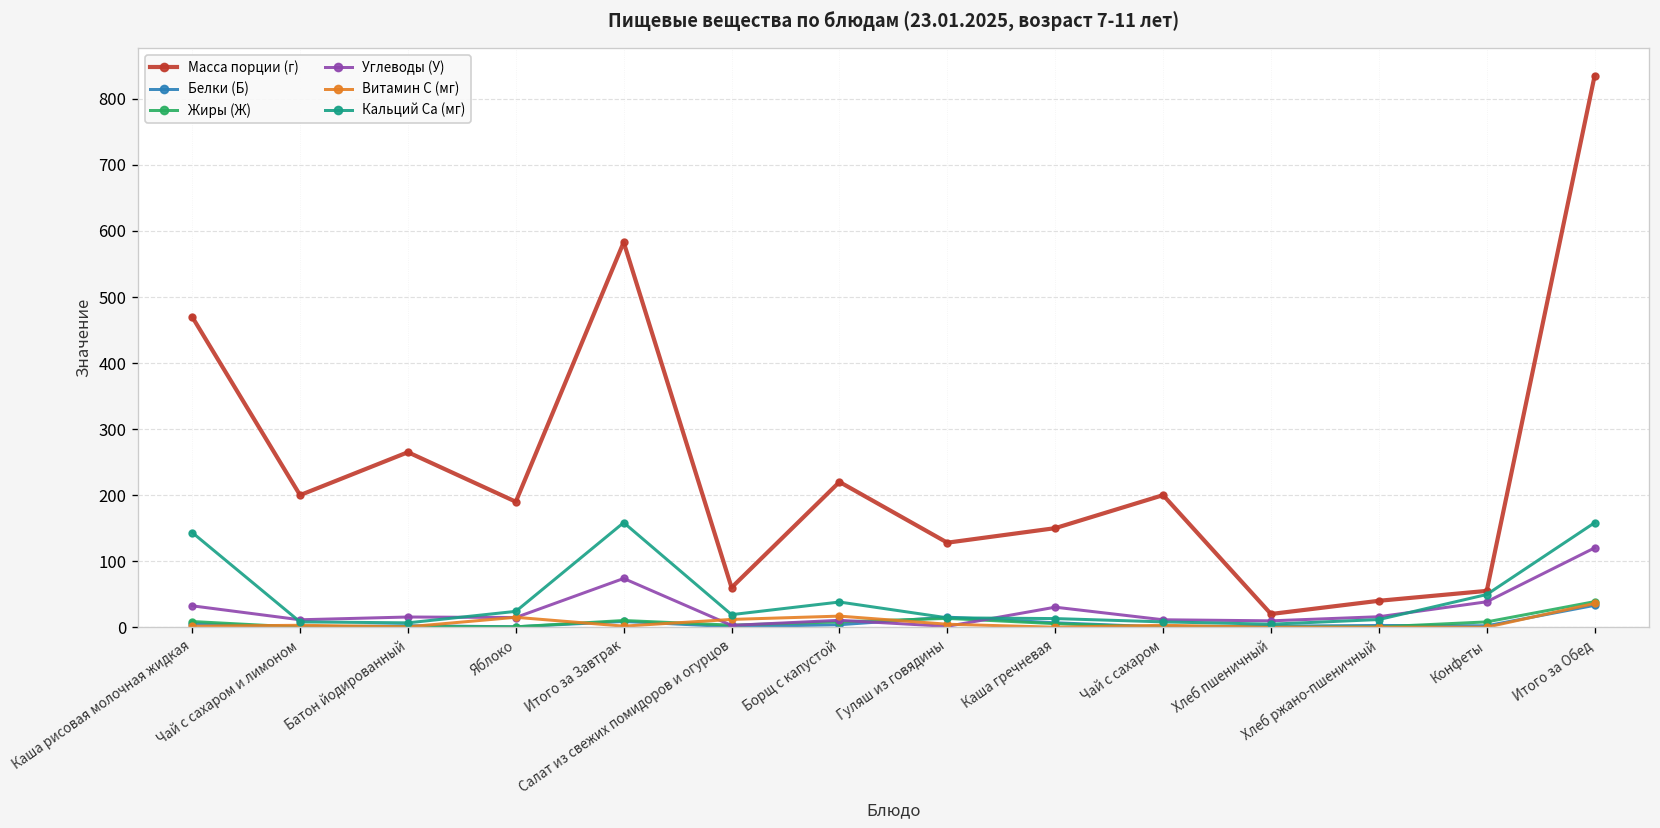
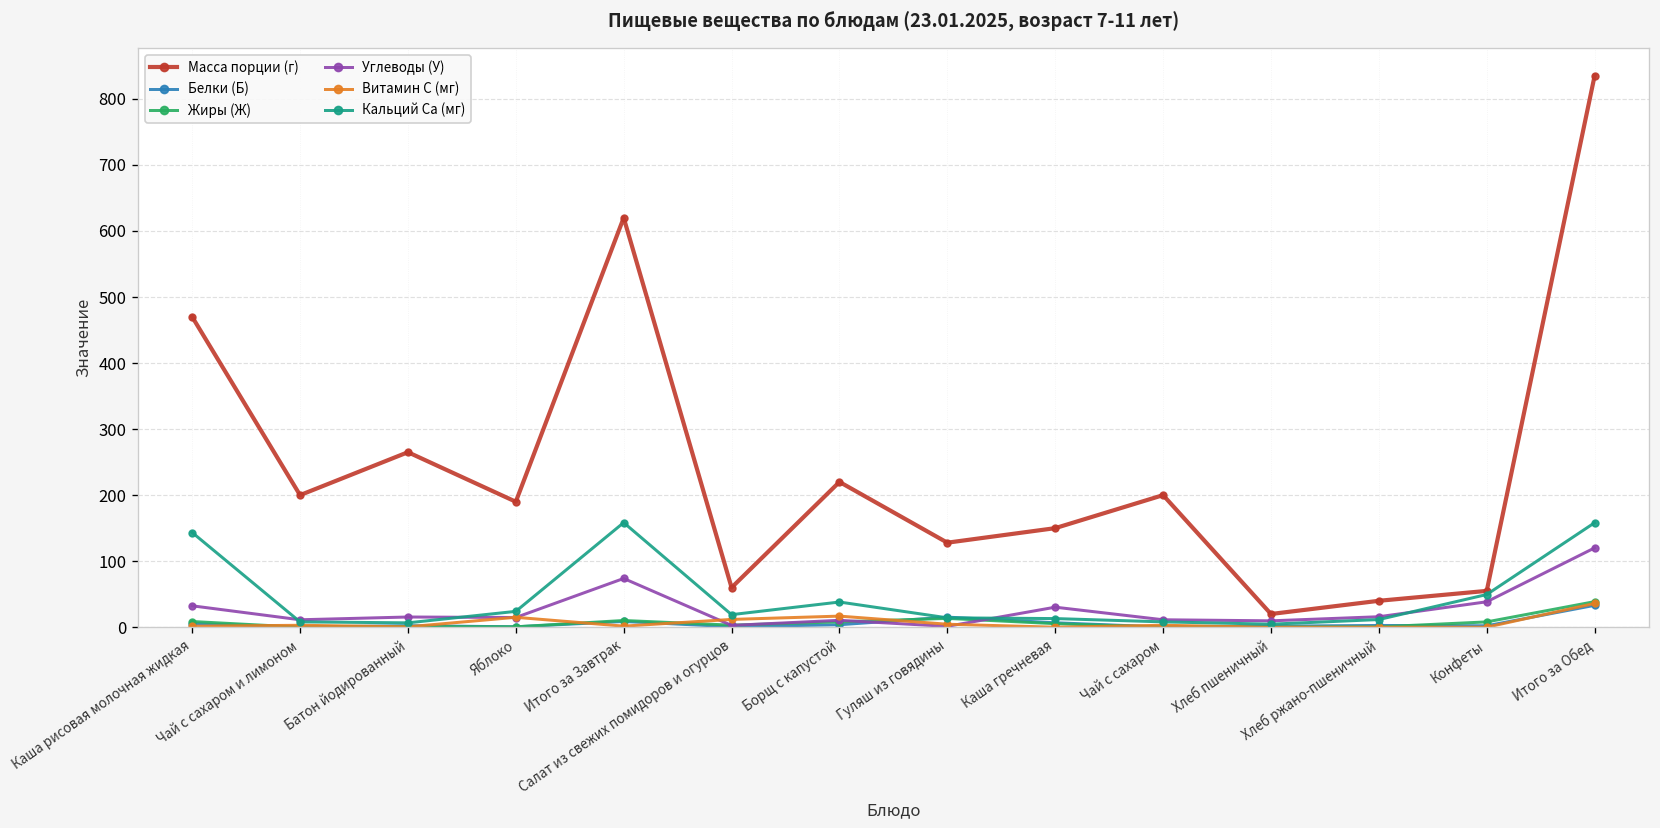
Масса порции (г), Итого за Завтрак: 580 -> 620
